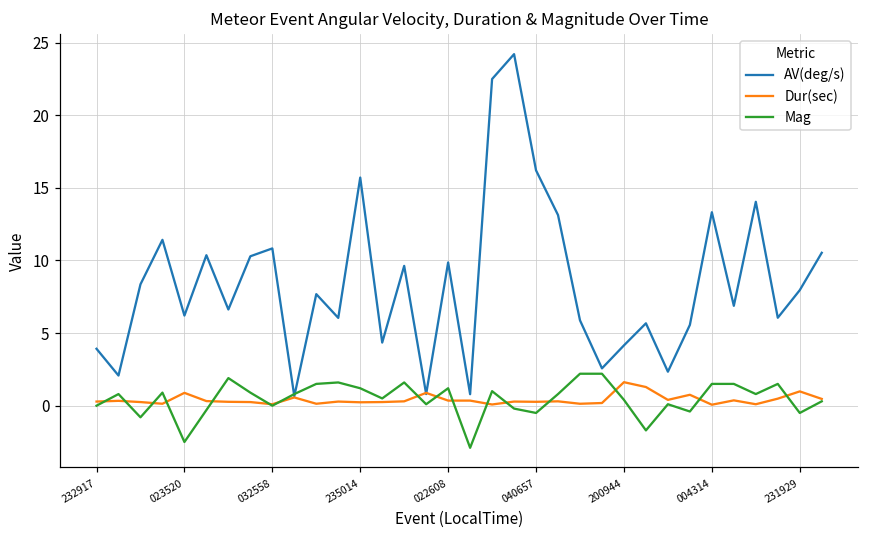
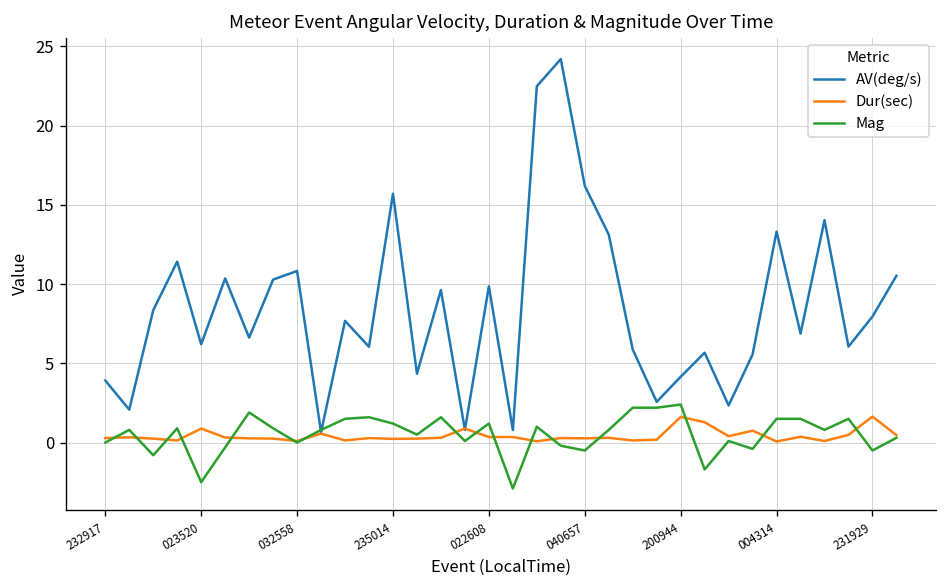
Mag, 200944: 0.4 -> 2.4
Dur(sec), 231929: 1.0 -> 1.6
